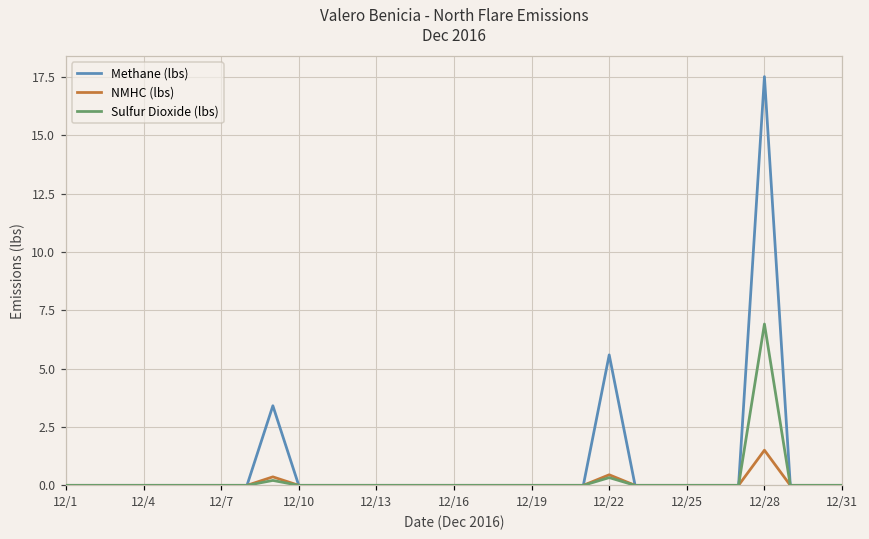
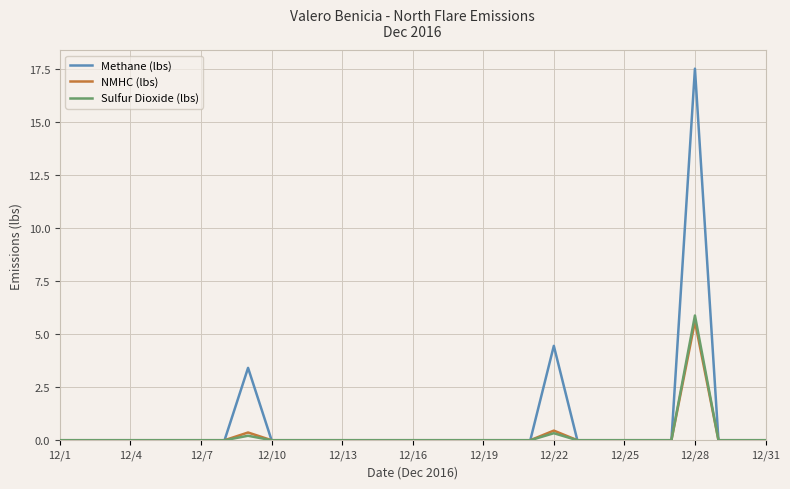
Methane (lbs), 12/22: 5.6 -> 4.4
NMHC (lbs), 12/28: 1.5 -> 5.6
Sulfur Dioxide (lbs), 12/28: 6.9 -> 5.9
